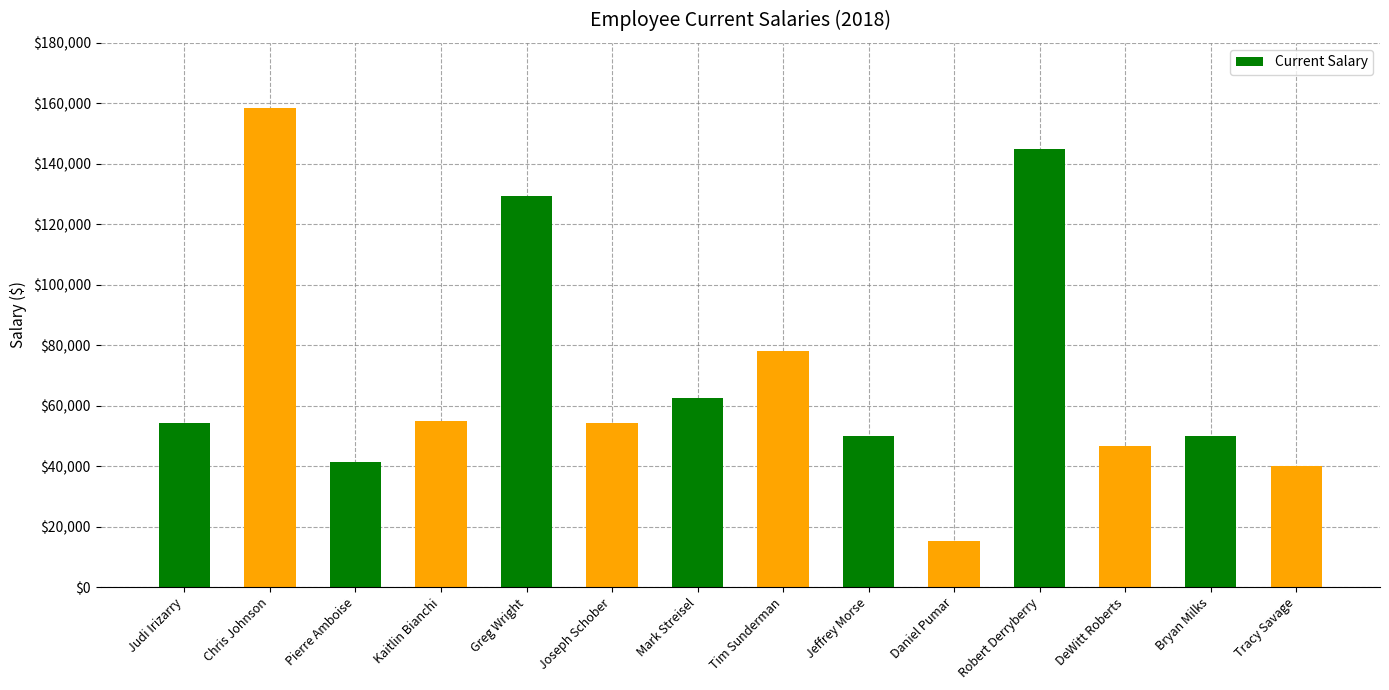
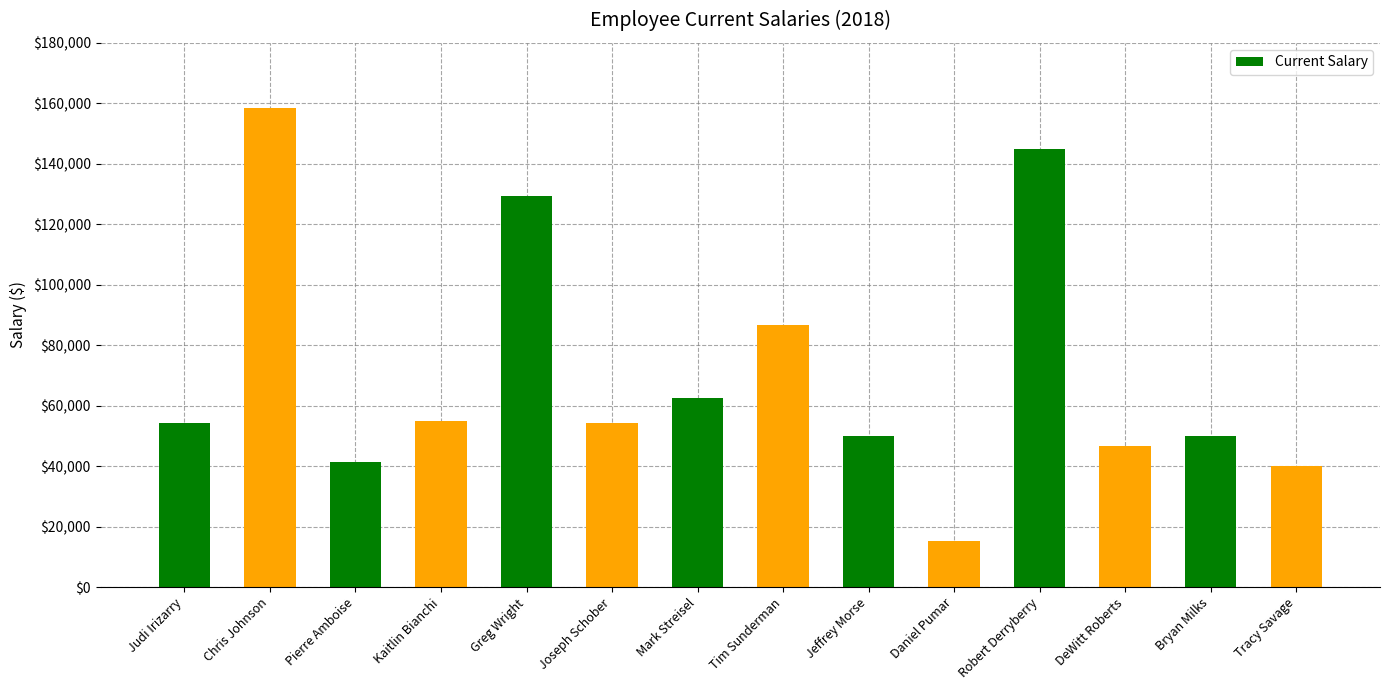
Tim Sunderman: $78,000 -> $87,000
